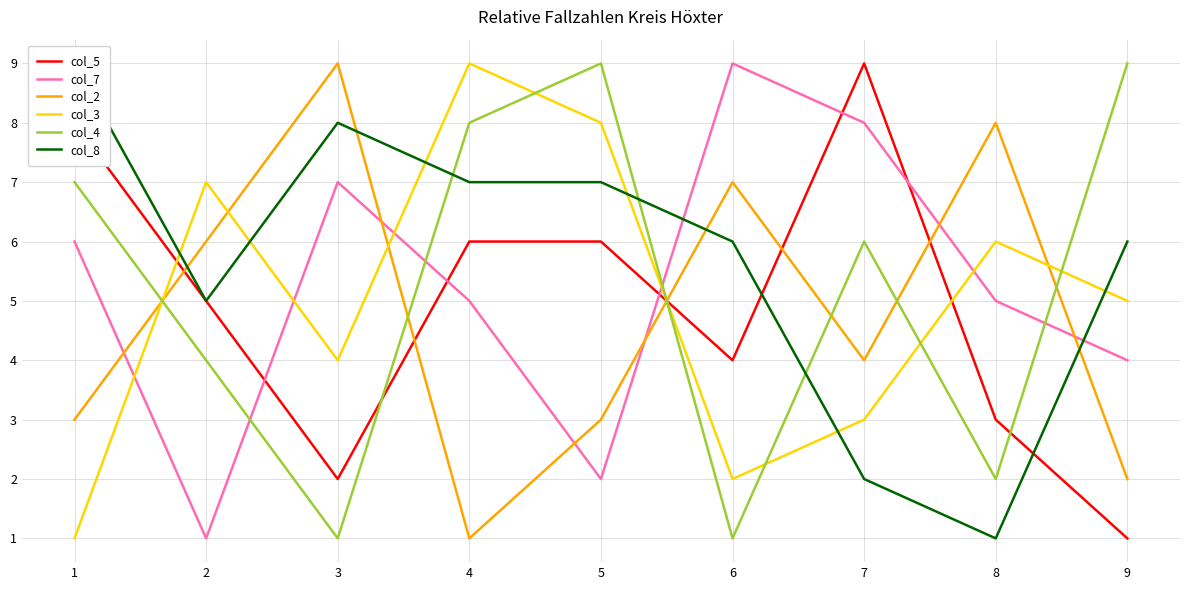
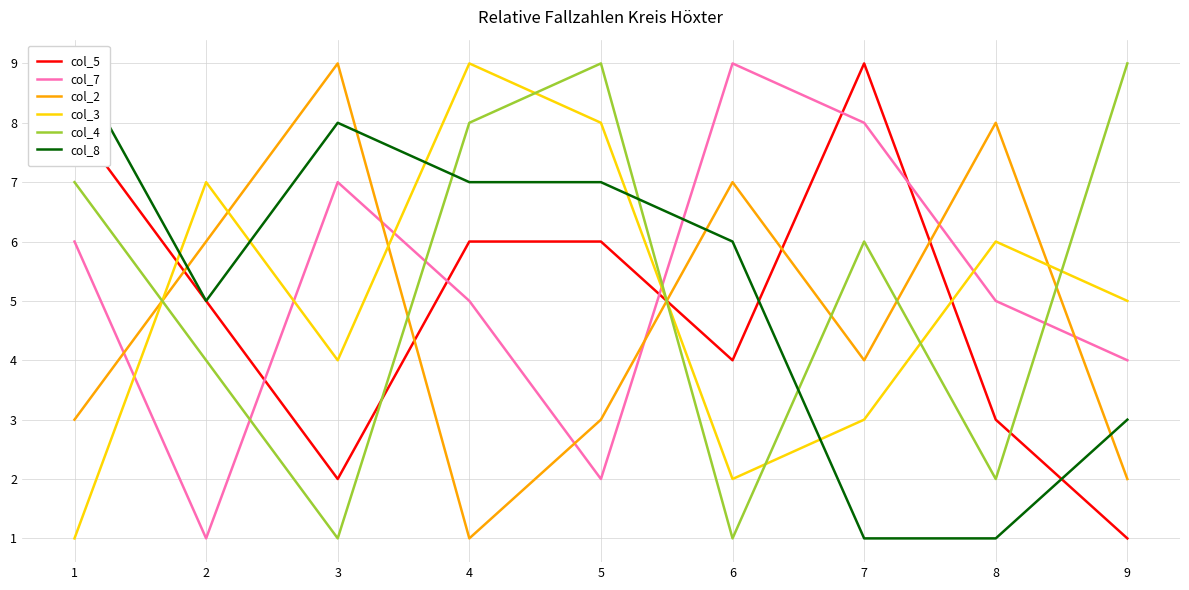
col_8, 7: 2 -> 1
col_8, 9: 6 -> 3
